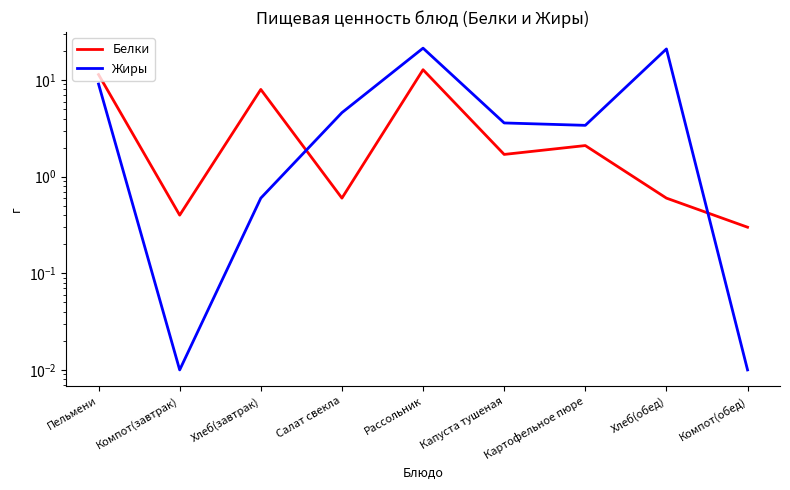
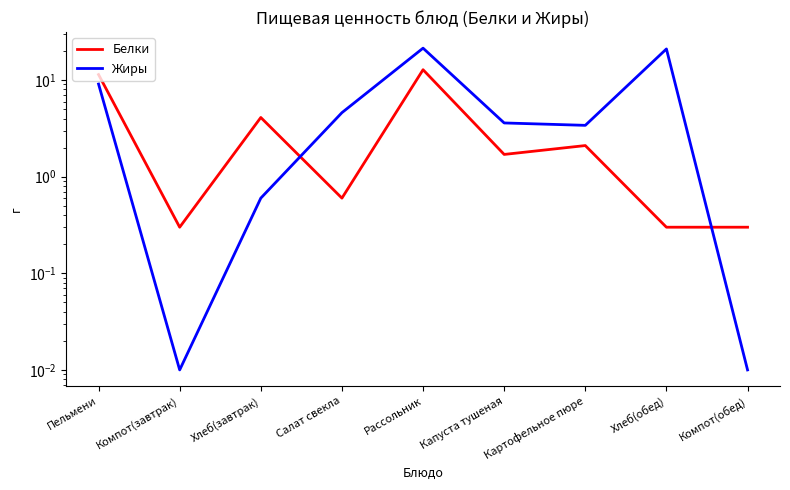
Белки, Компот(завтрак): 0.4 -> 0.3
Белки, Хлеб(завтрак): 8 -> 4.1
Белки, Хлеб(обед): 0.6 -> 0.3
